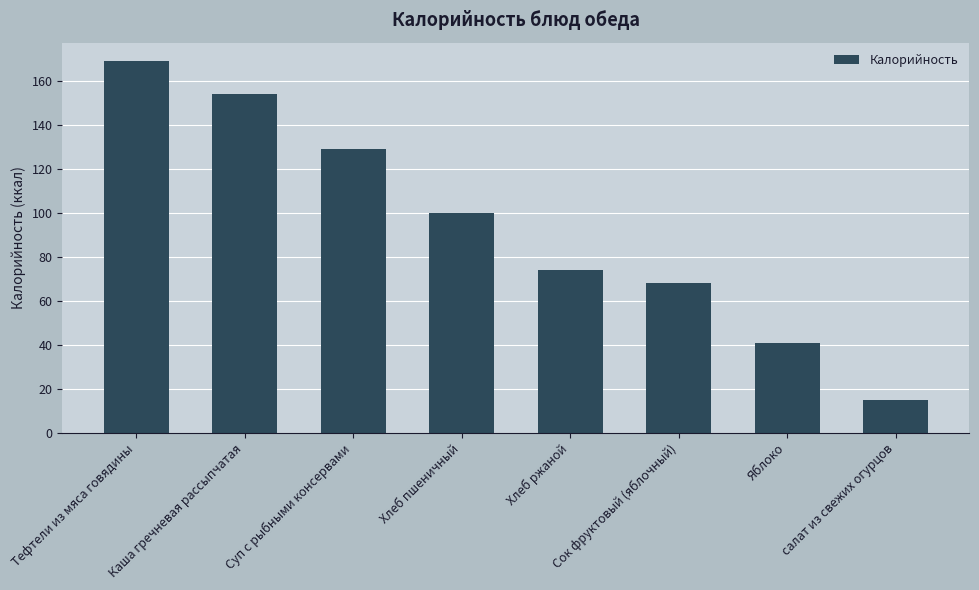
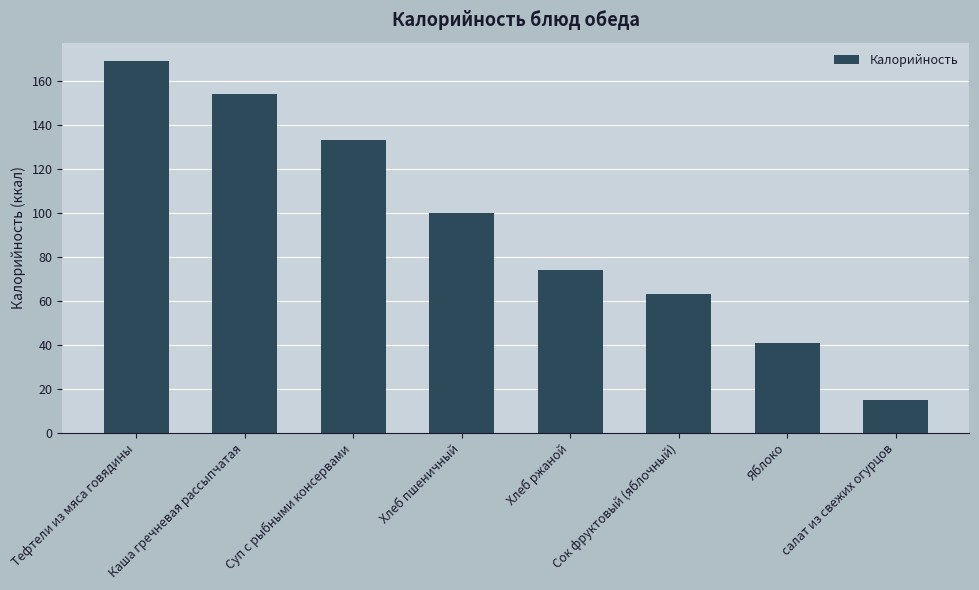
Суп с рыбными консервами: 129 -> 133
Сок фруктовый (яблочный): 68 -> 63
